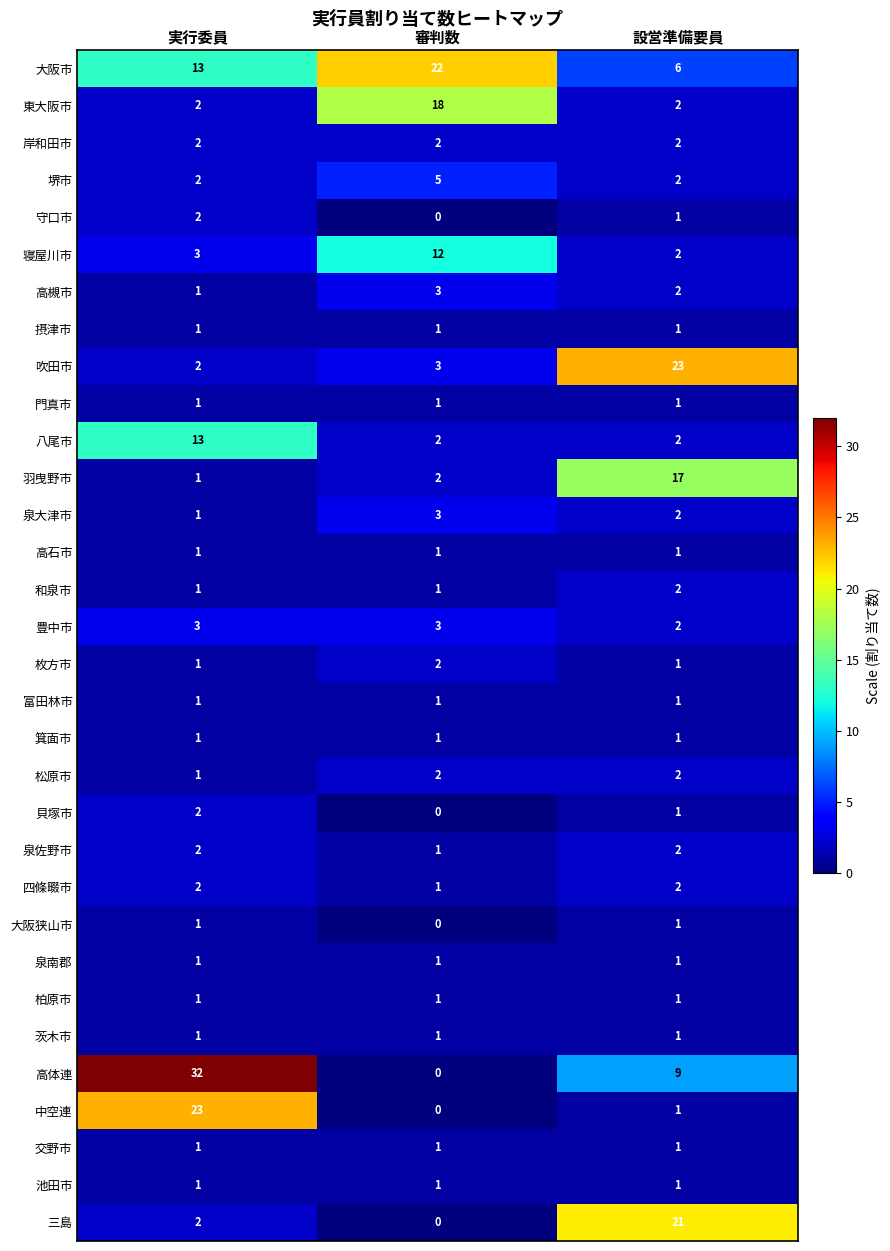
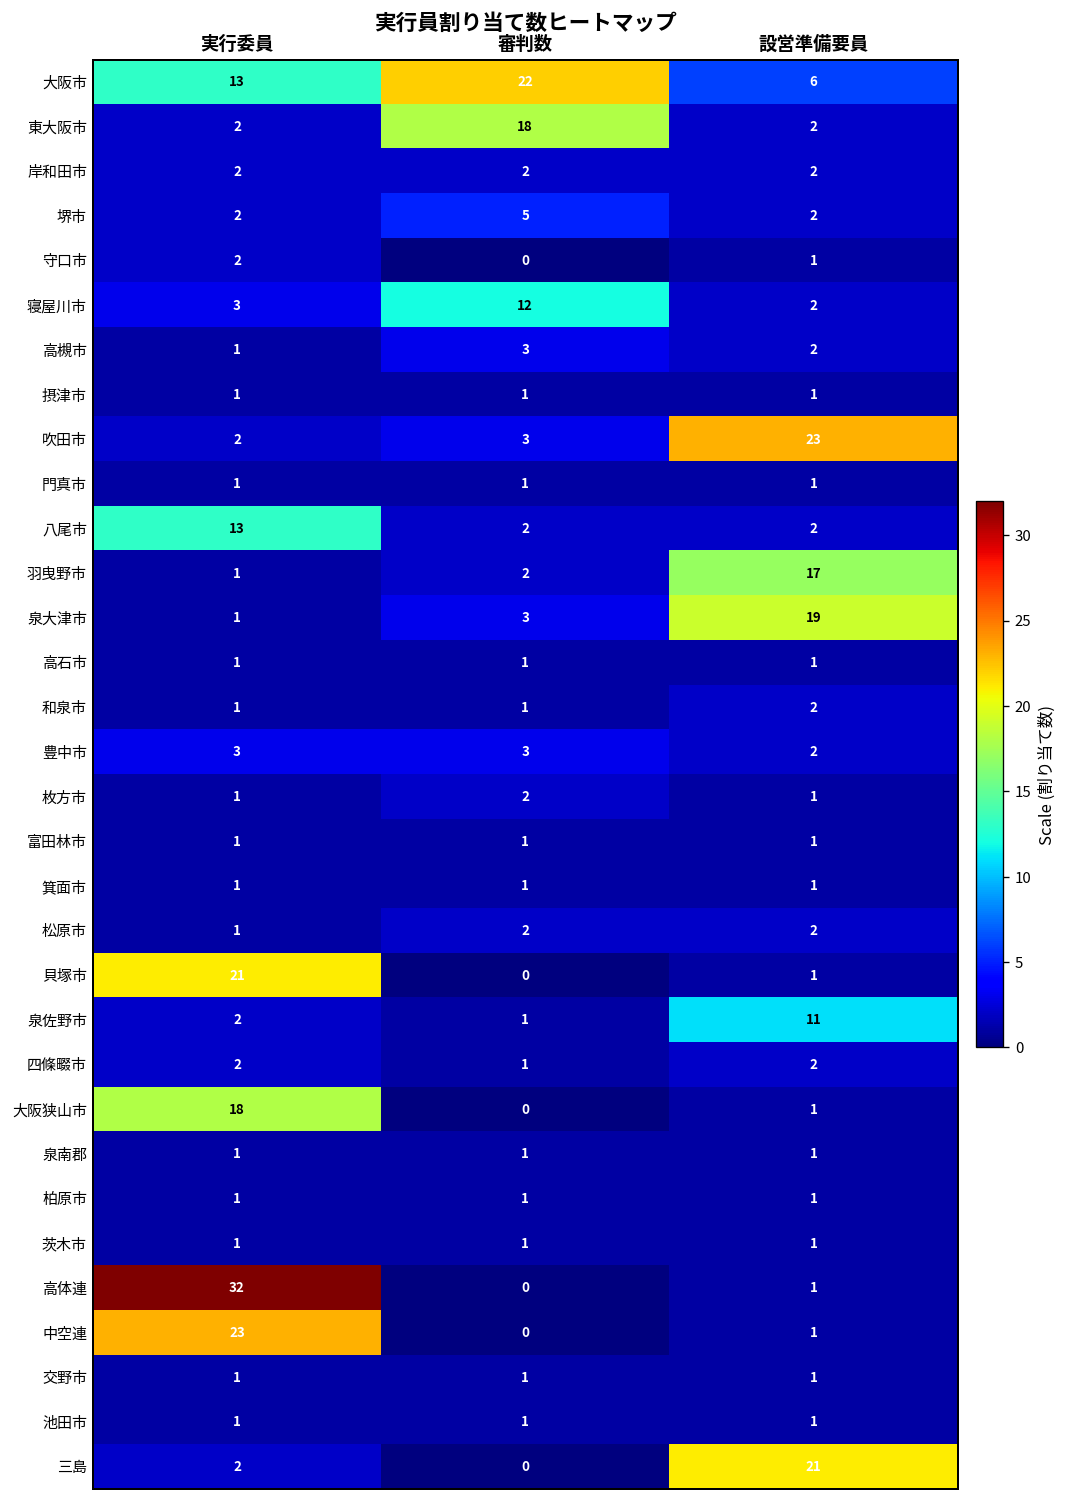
泉大津市, 設営準備要員: 2 -> 19
貝塚市, 実行委員: 2 -> 21
泉佐野市, 設営準備要員: 2 -> 11
大阪狭山市, 実行委員: 1 -> 18
高体連, 設営準備要員: 9 -> 1
